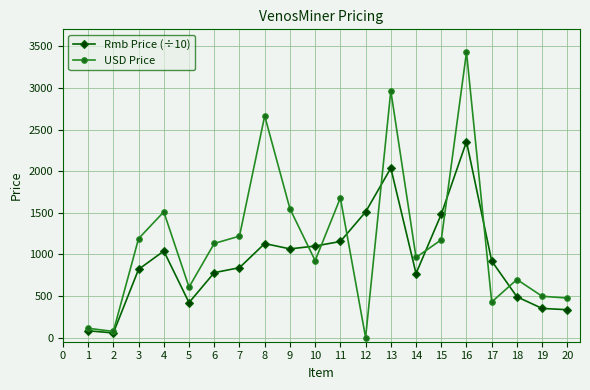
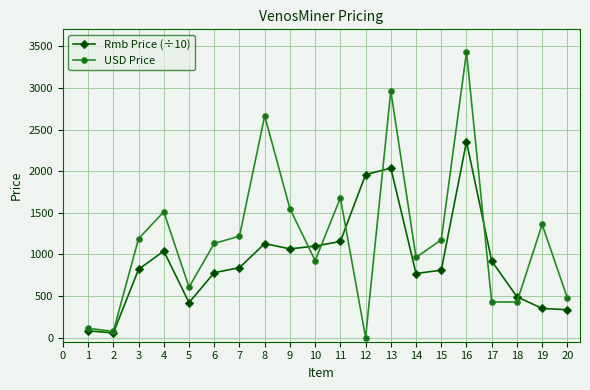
Rmb Price (÷10), 12: 1500 -> 2000
Rmb Price (÷10), 15: 1500 -> 800
USD Price, 18: 700 -> 400
USD Price, 19: 500 -> 1400
